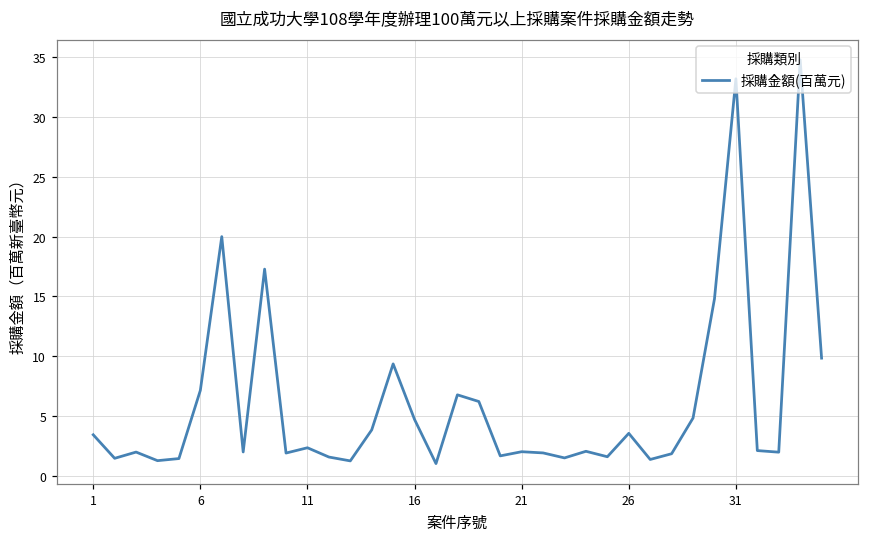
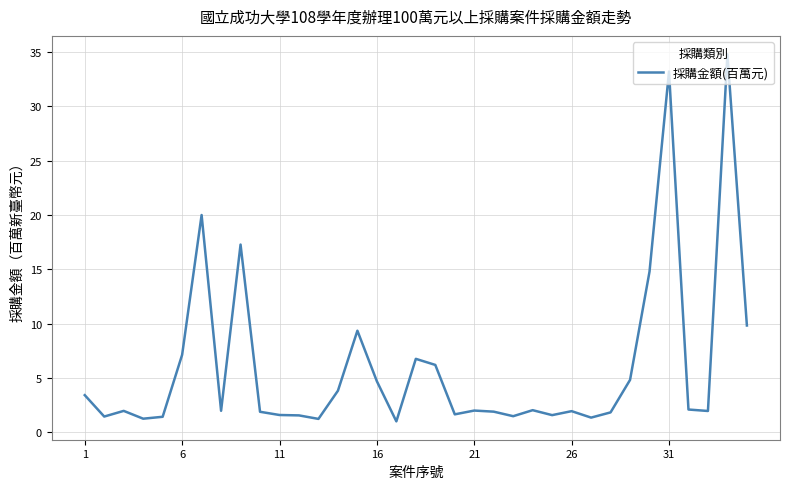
11: 2.3 -> 1.6
26: 3.5 -> 1.9
